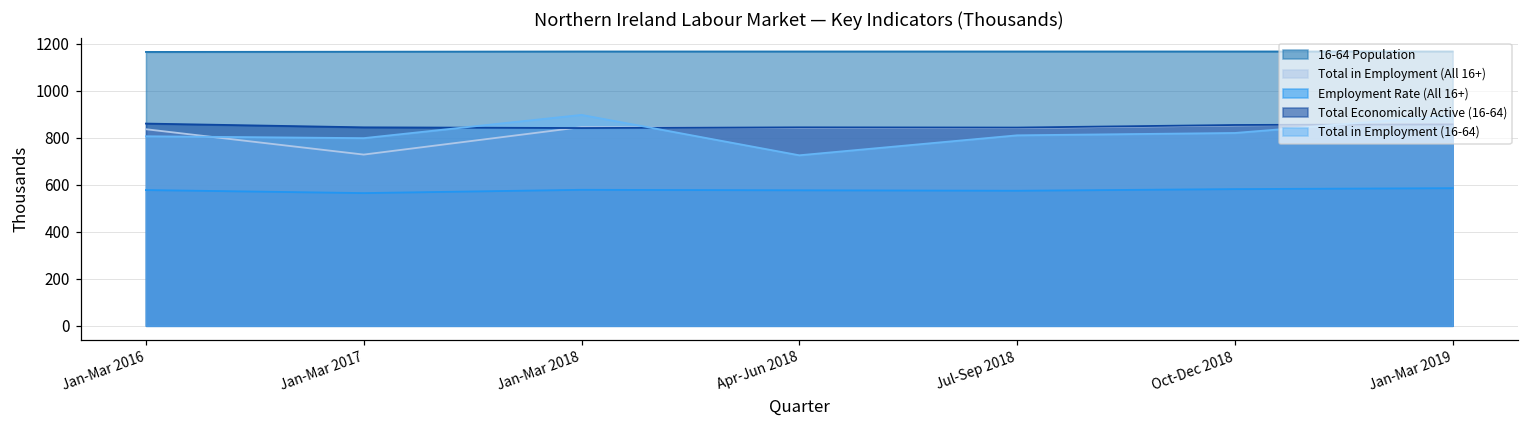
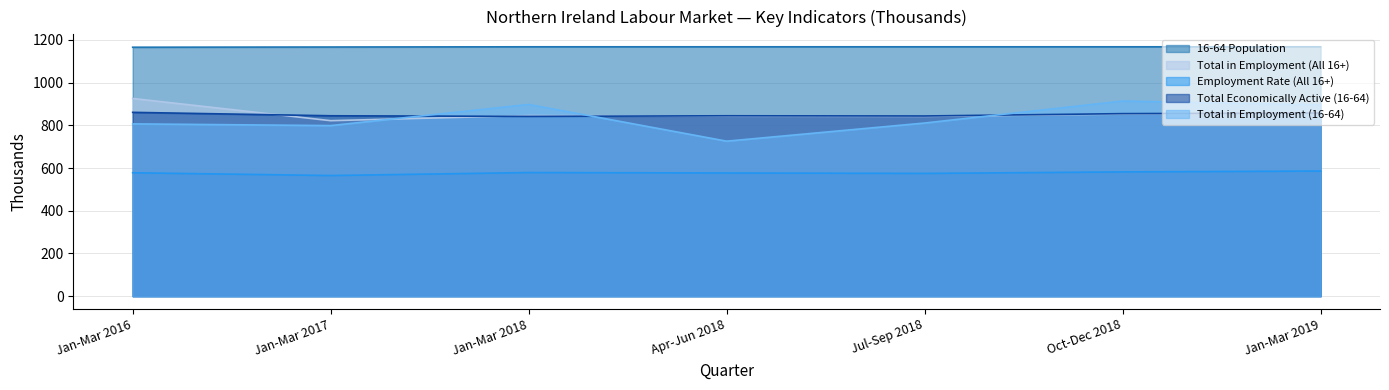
Total in Employment (All 16+), Jan-Mar 2016: 840 -> 930
Total in Employment (All 16+), Jan-Mar 2017: 730 -> 820
Total in Employment (16-64), Oct-Dec 2018: 820 -> 910
